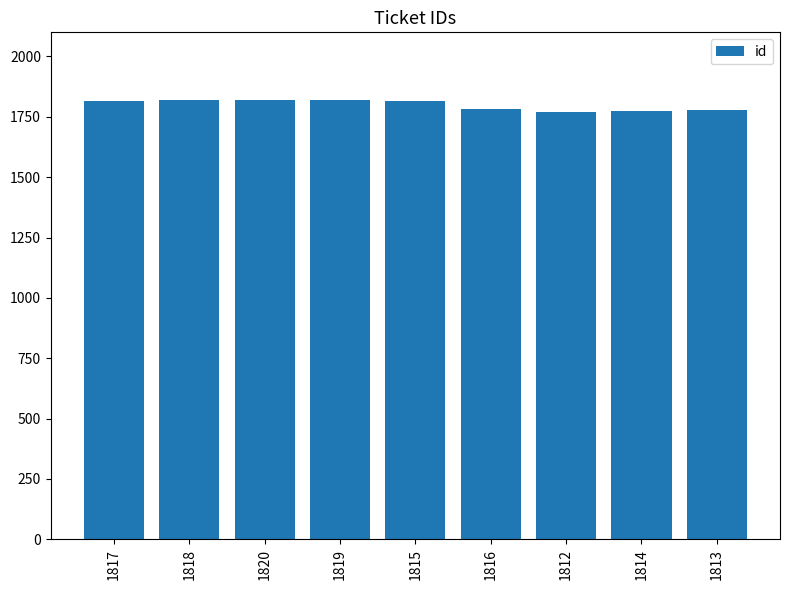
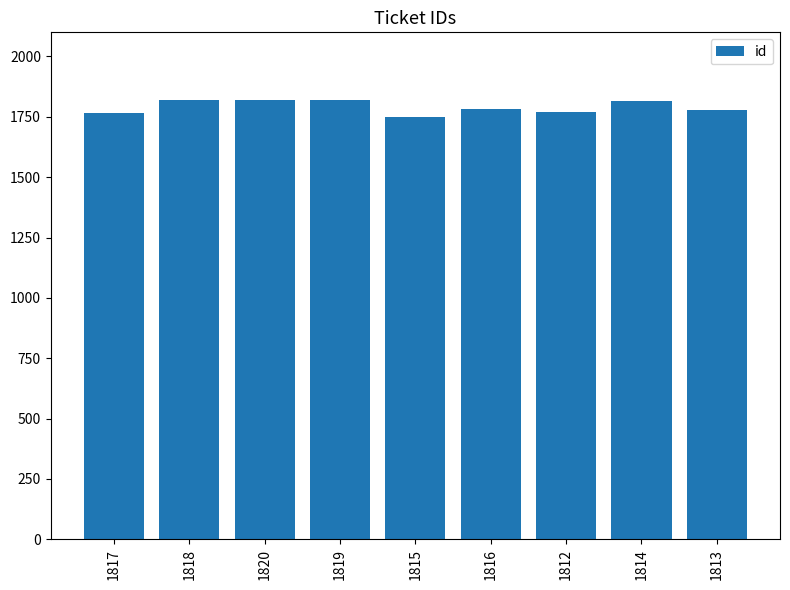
1817: 1820 -> 1770
1815: 1820 -> 1750
1814: 1780 -> 1810
